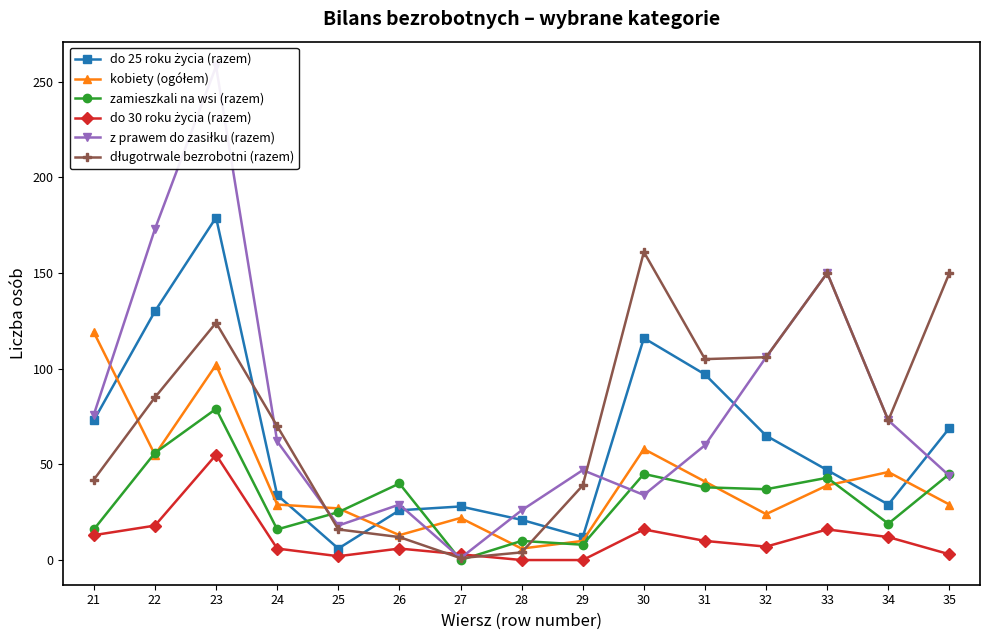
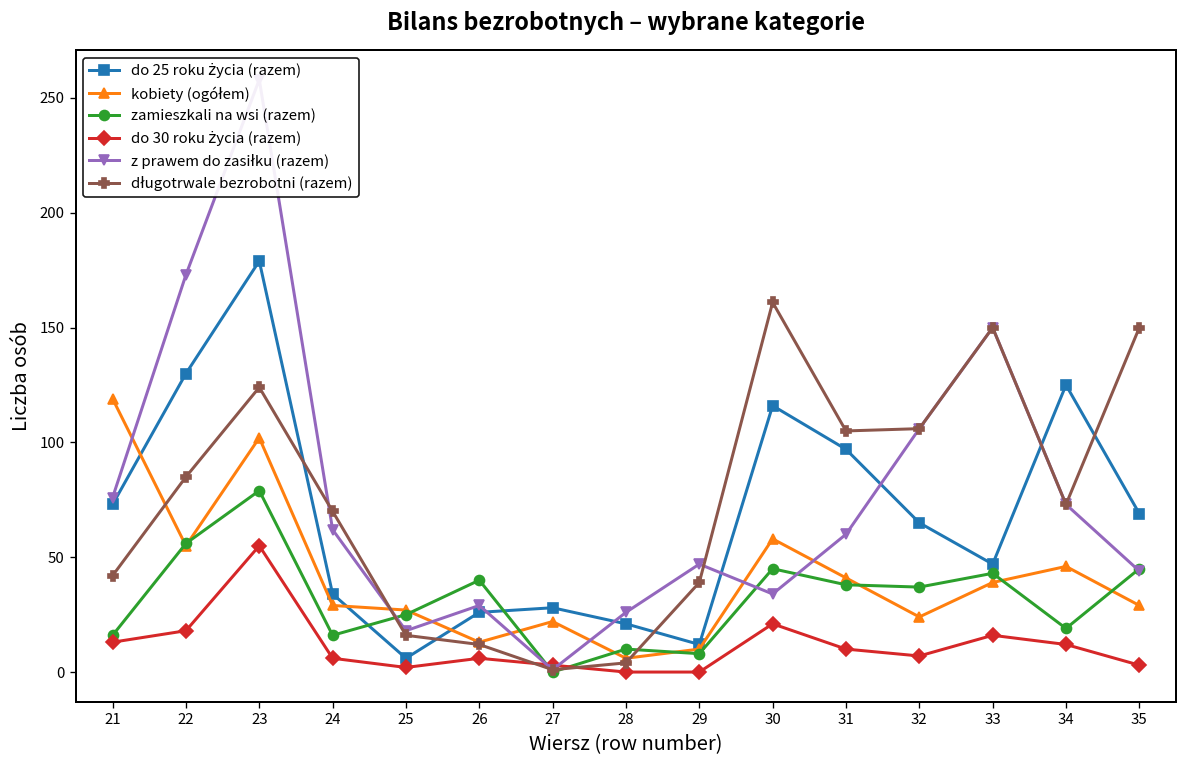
do 30 roku życia (razem), 30: 16 -> 21
do 25 roku życia (razem), 34: 29 -> 125
